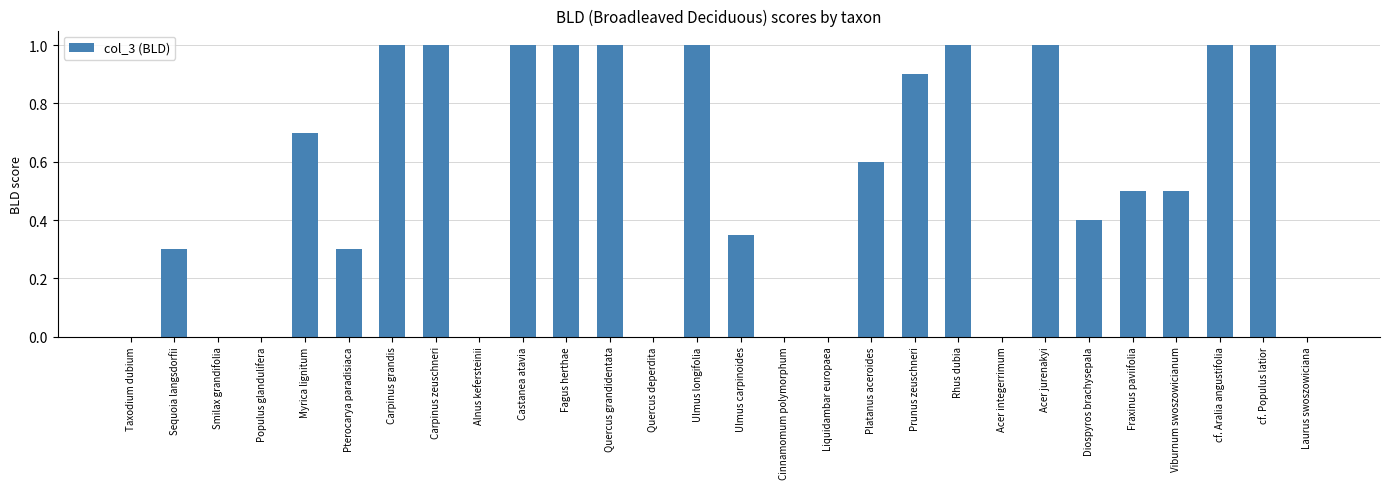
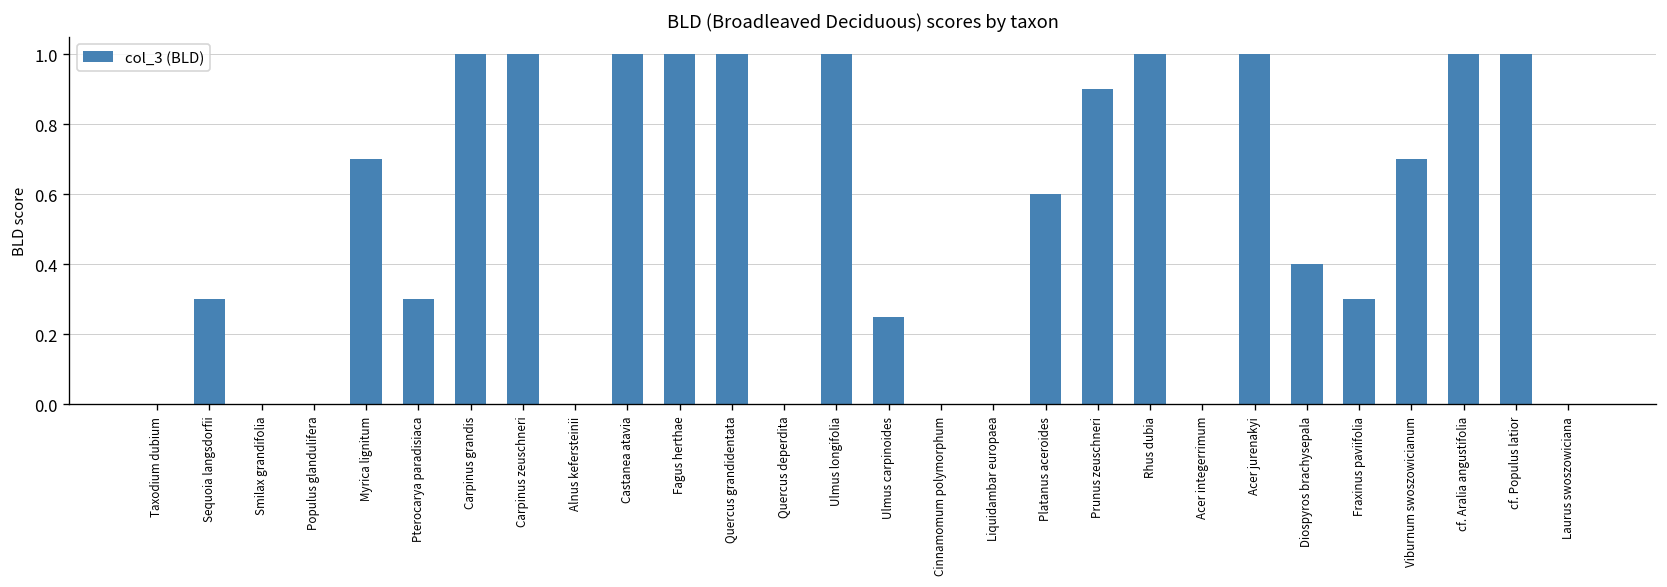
Ulmus carpinoides: 0.35 -> 0.25
Fraxinus paviifolia: 0.5 -> 0.3
Viburnum swoszowicianum: 0.5 -> 0.7
